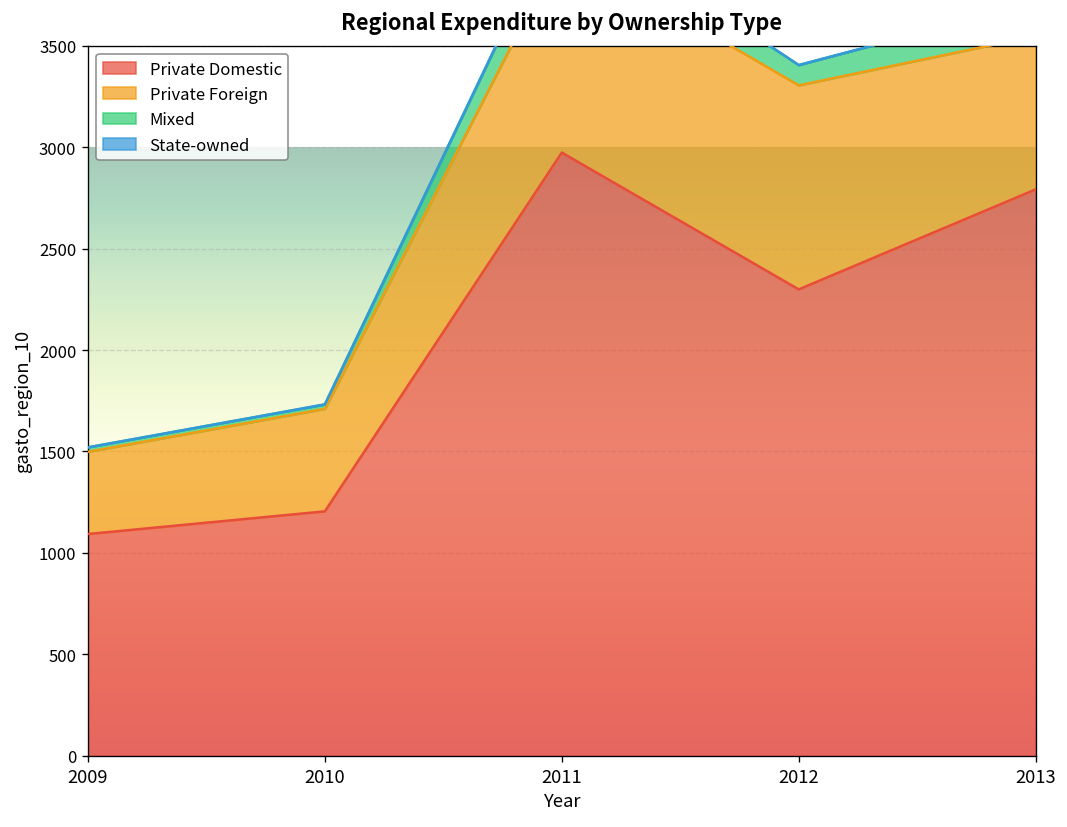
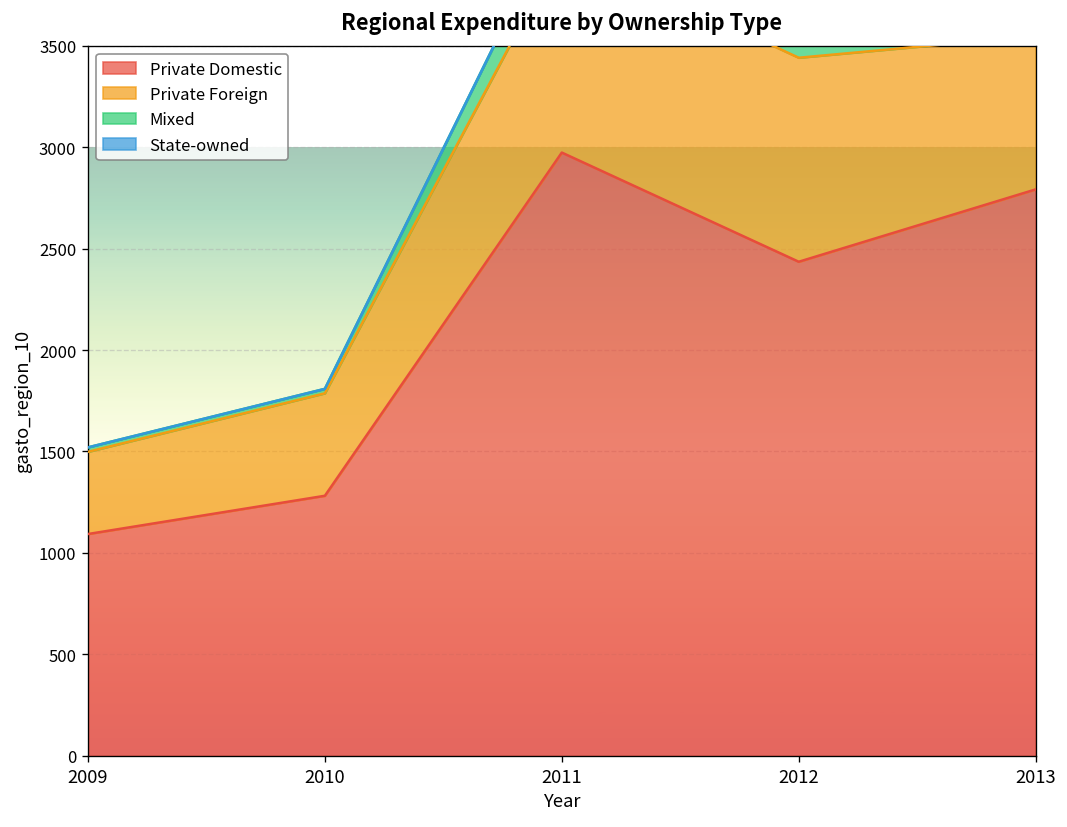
Private Domestic, 2010: 1200 -> 1280
Private Domestic, 2012: 2300 -> 2440
